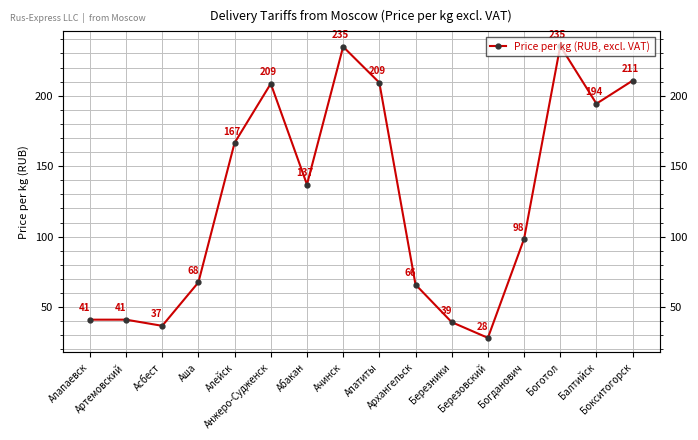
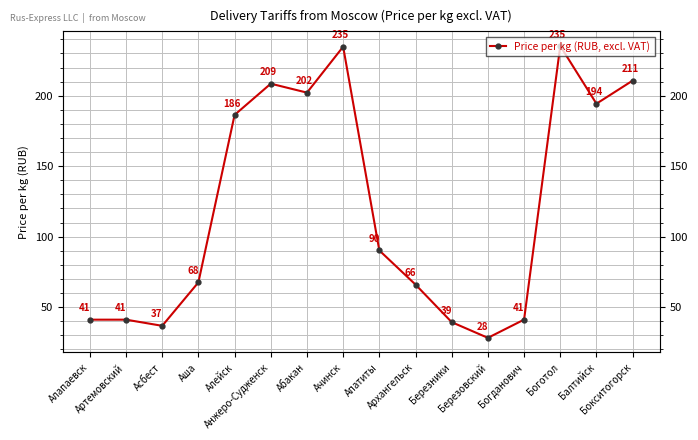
Алейск: 167 -> 186
Абакан: 137 -> 202
Апатиты: 209 -> 90
Богданович: 98 -> 41
